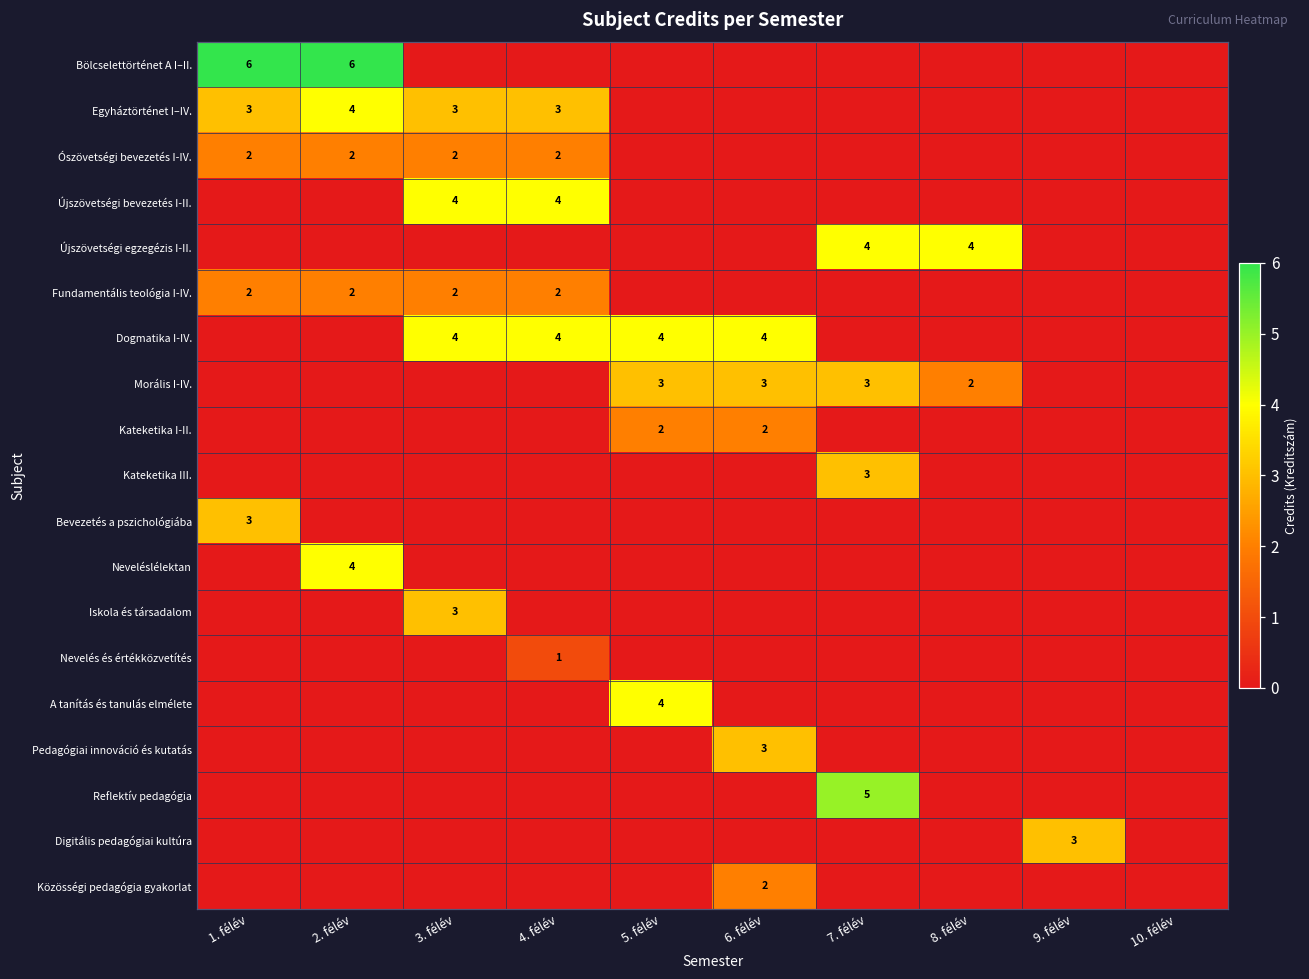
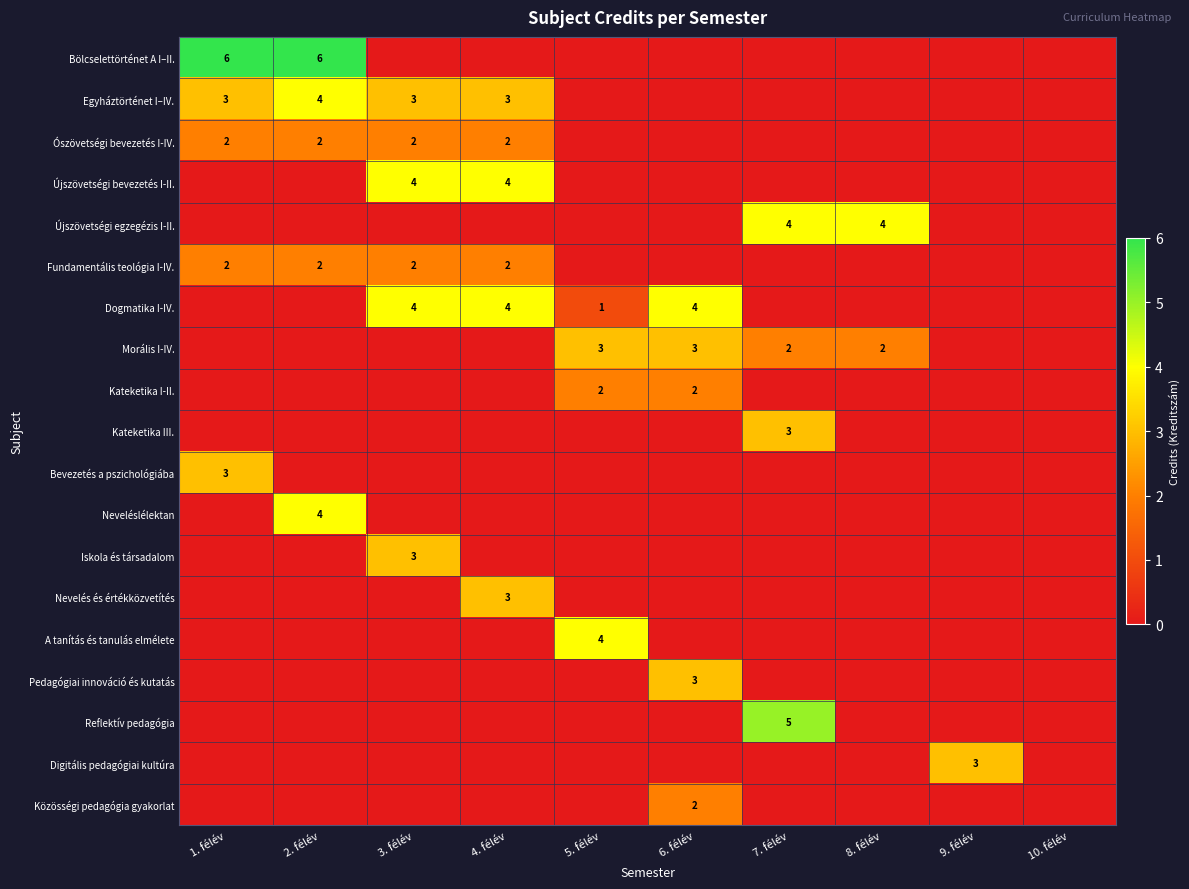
Dogmatika I-IV., 5. félév: 4 -> 1
Morális I-IV., 7. félév: 3 -> 2
Nevelés és értékközvetítés, 4. félév: 1 -> 3
